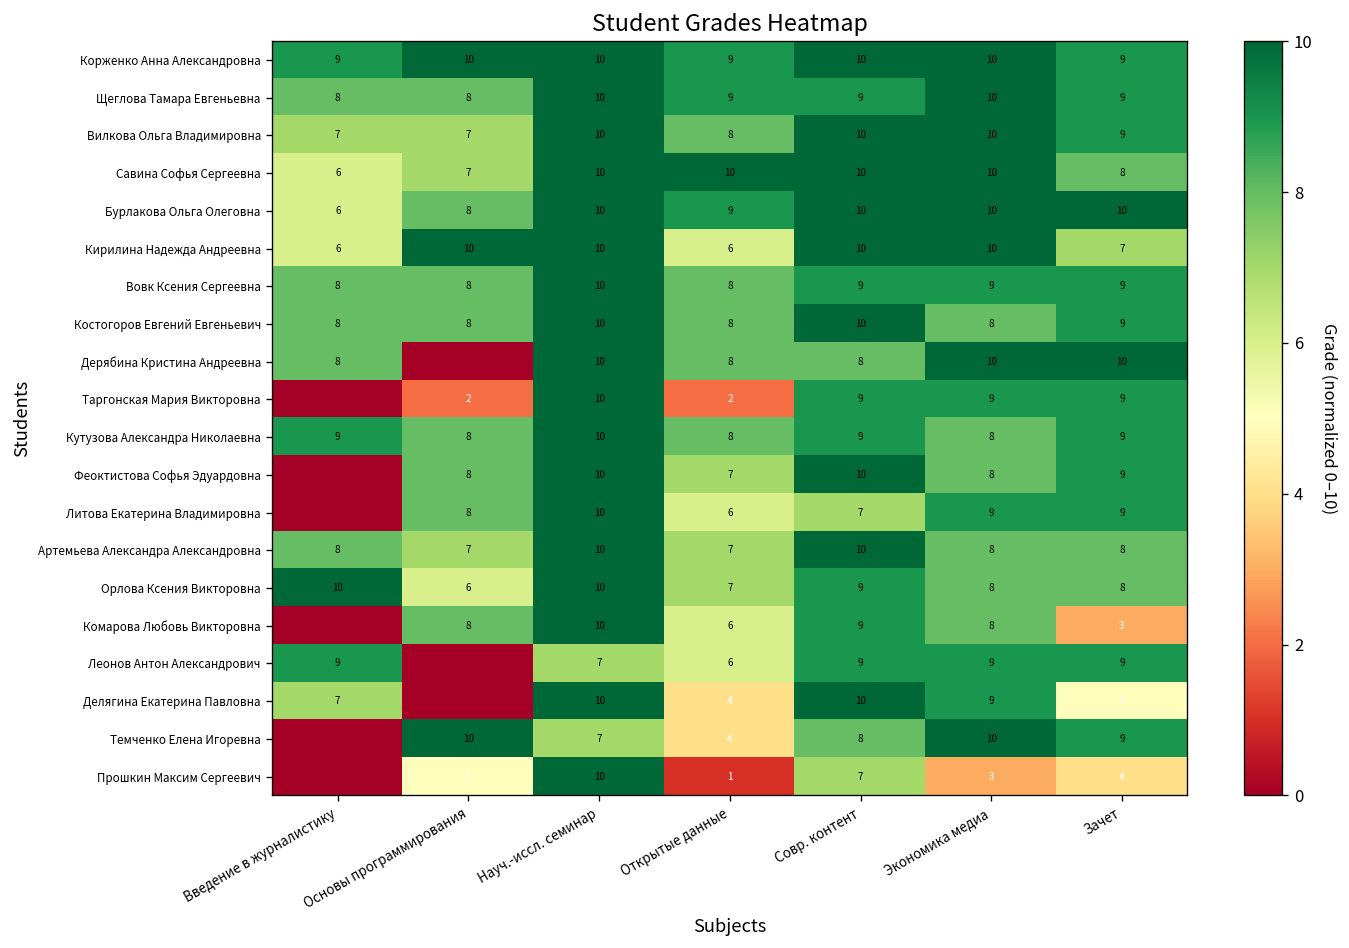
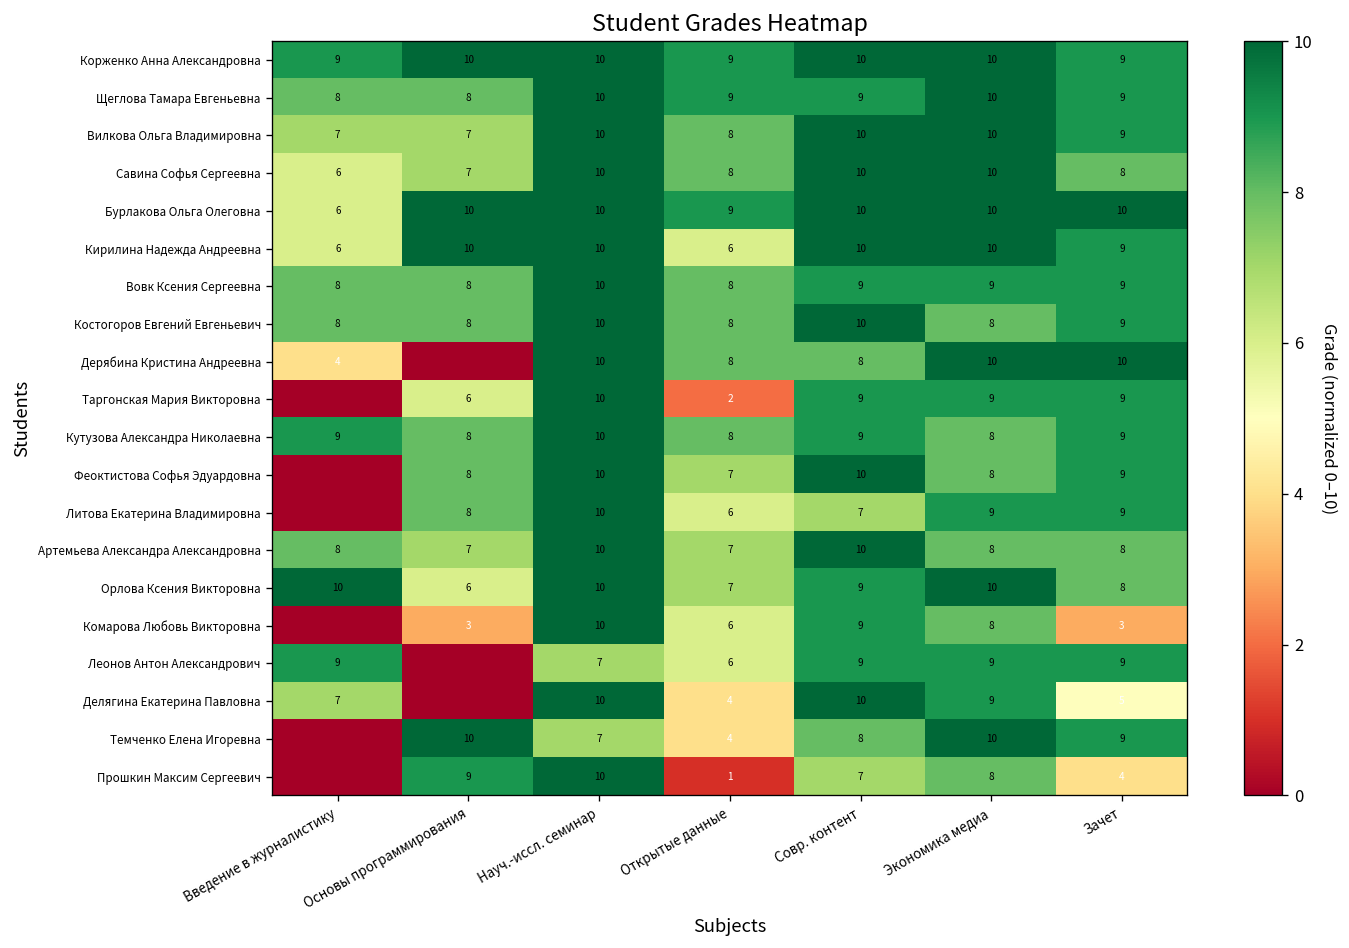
Савина Софья Сергеевна, Открытые данные: 10 -> 8
Бурлакова Ольга Олеговна, Основы программирования: 8 -> 10
Кирилина Надежда Андреевна, Зачет: 7 -> 9
Дерябина Кристина Андреевна, Введение в журналистику: 8 -> 4
Таргонская Мария Викторовна, Основы программирования: 2 -> 6
Орлова Ксения Викторовна, Экономика медиа: 8 -> 10
Комарова Любовь Викторовна, Основы программирования: 8 -> 3
Прошкин Максим Сергеевич, Основы программирования: 5 -> 9
Прошкин Максим Сергеевич, Экономика медиа: 3 -> 8
